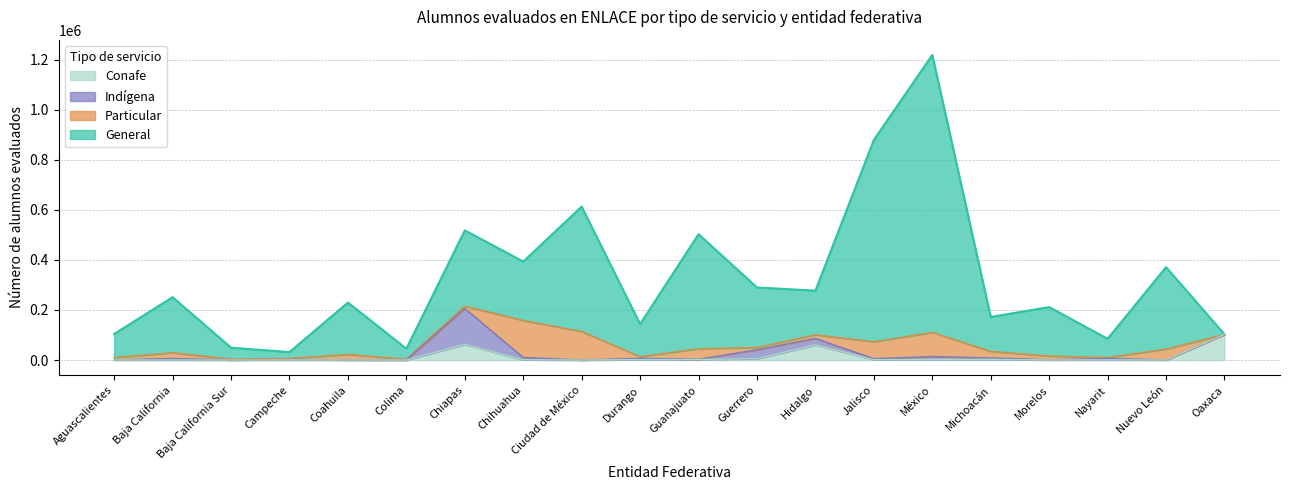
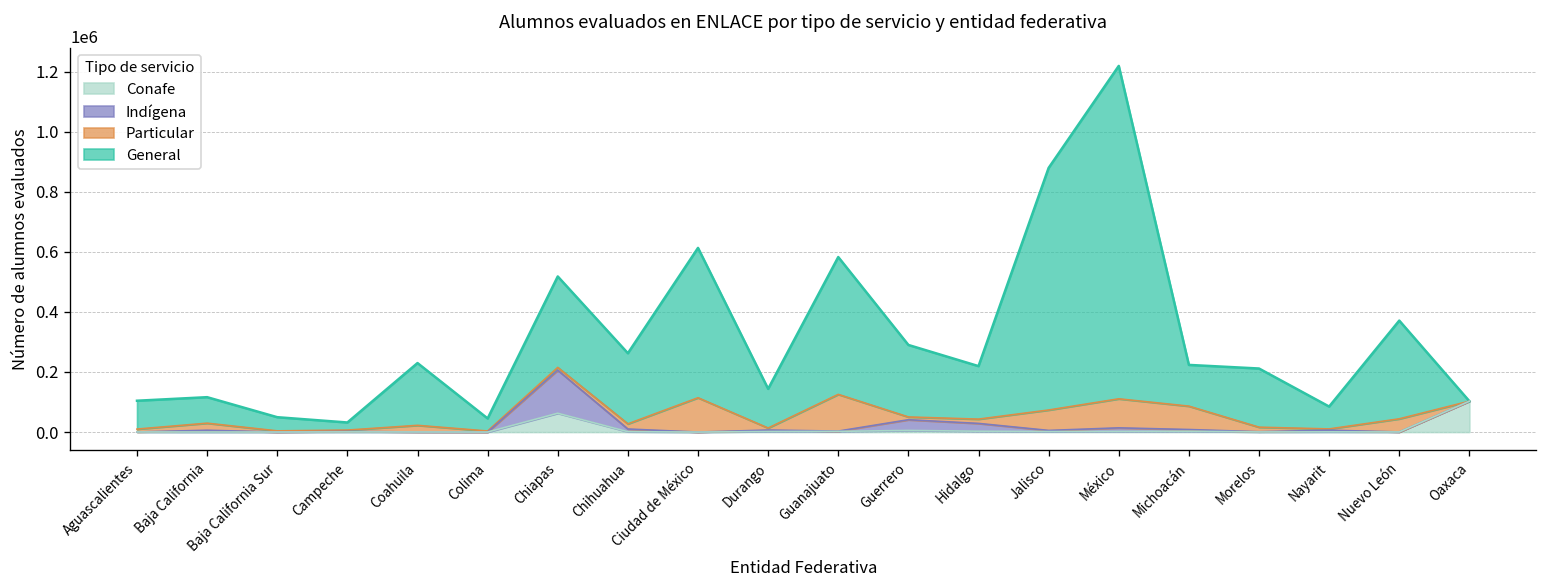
General, Baja California: 220000 -> 90000
Particular, Chihuahua: 150000 -> 20000
Particular, Guanajuato: 40000 -> 120000
Conafe, Hidalgo: 60000 -> 0
Particular, Michoacán: 30000 -> 80000
